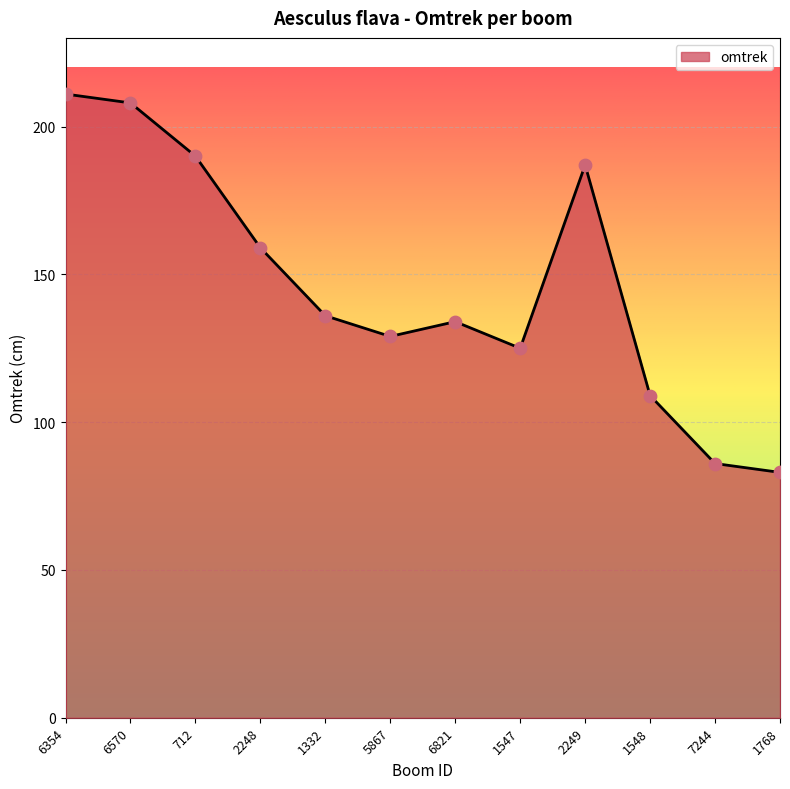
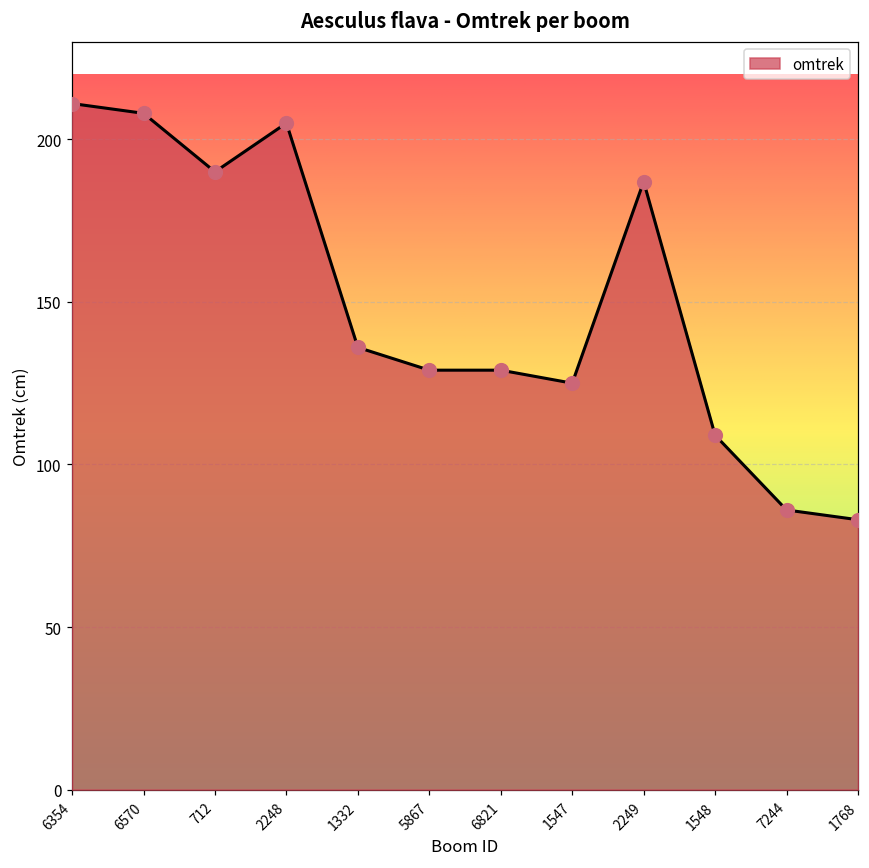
2248: 159 -> 205
6821: 134 -> 129
